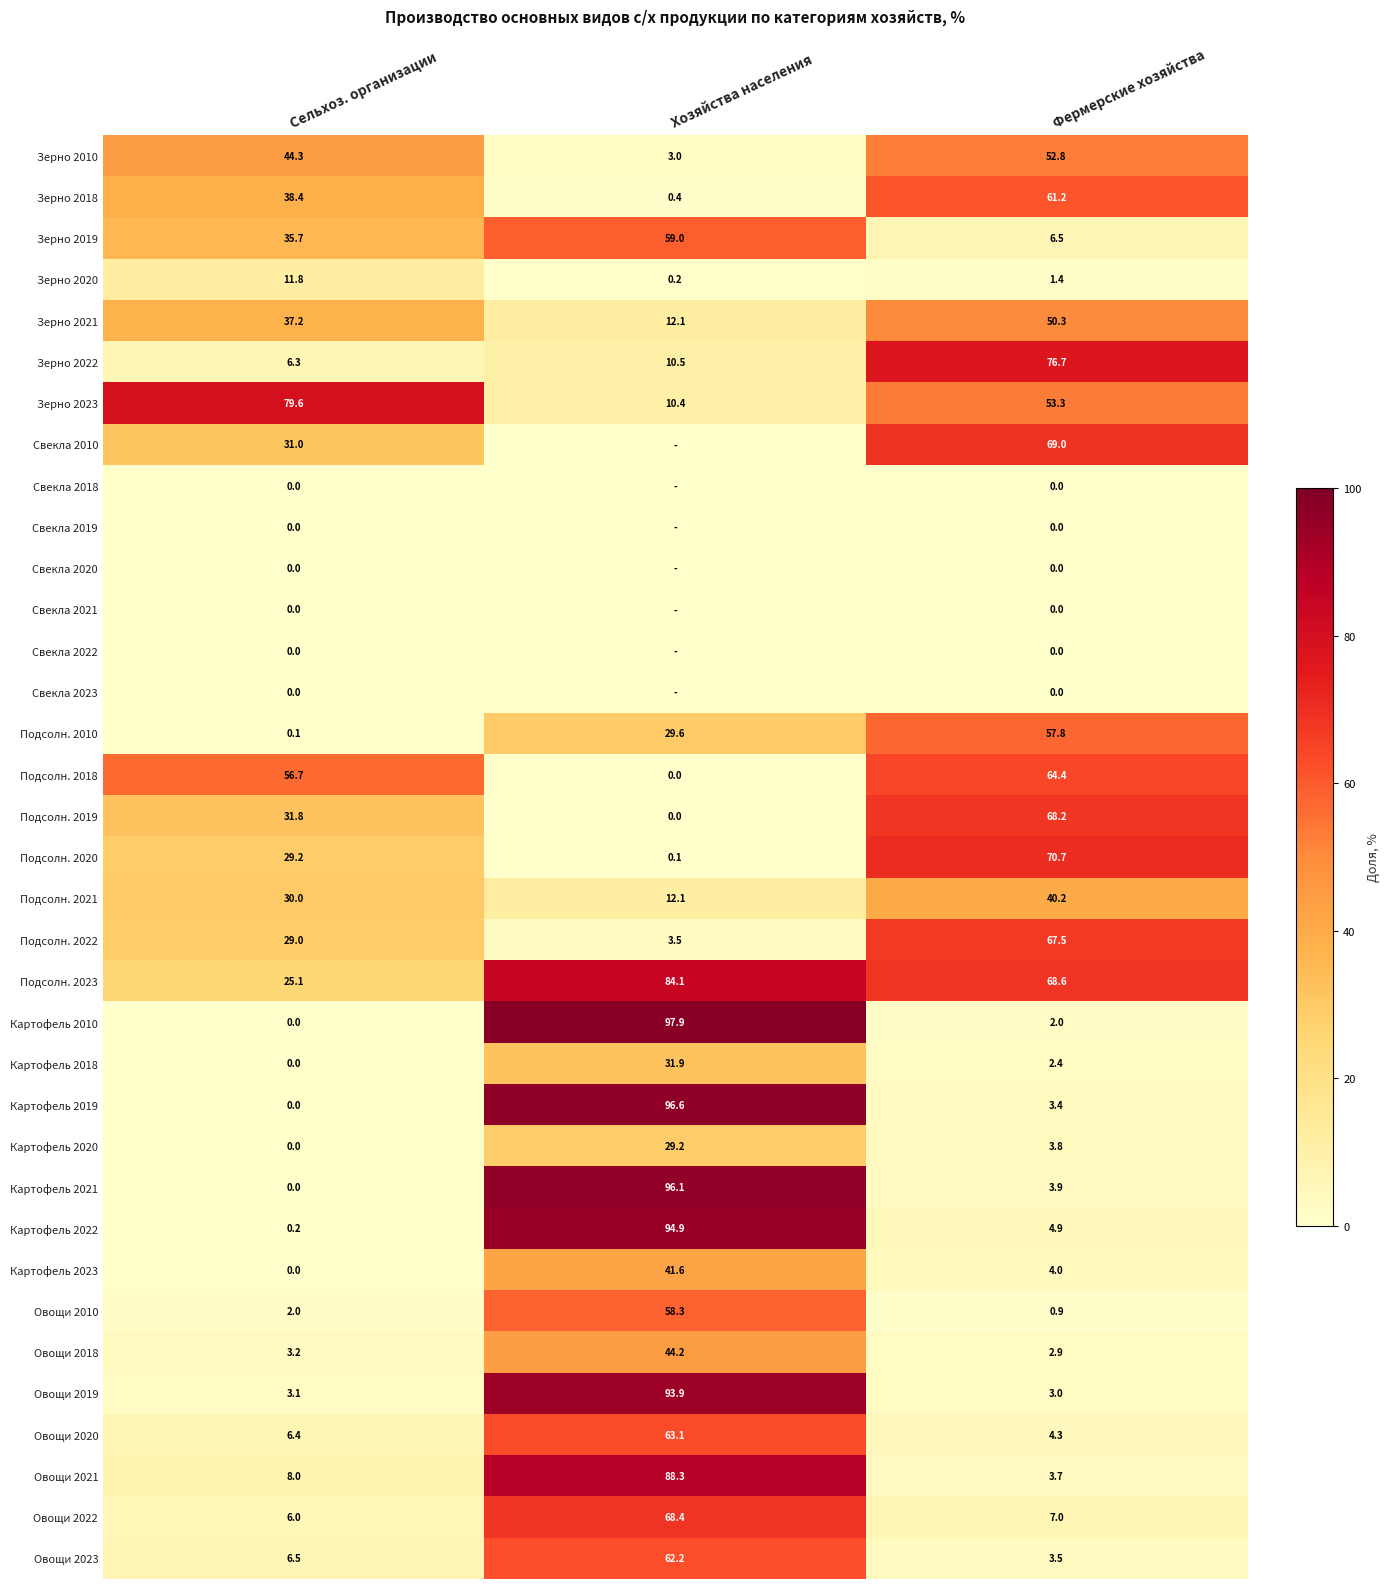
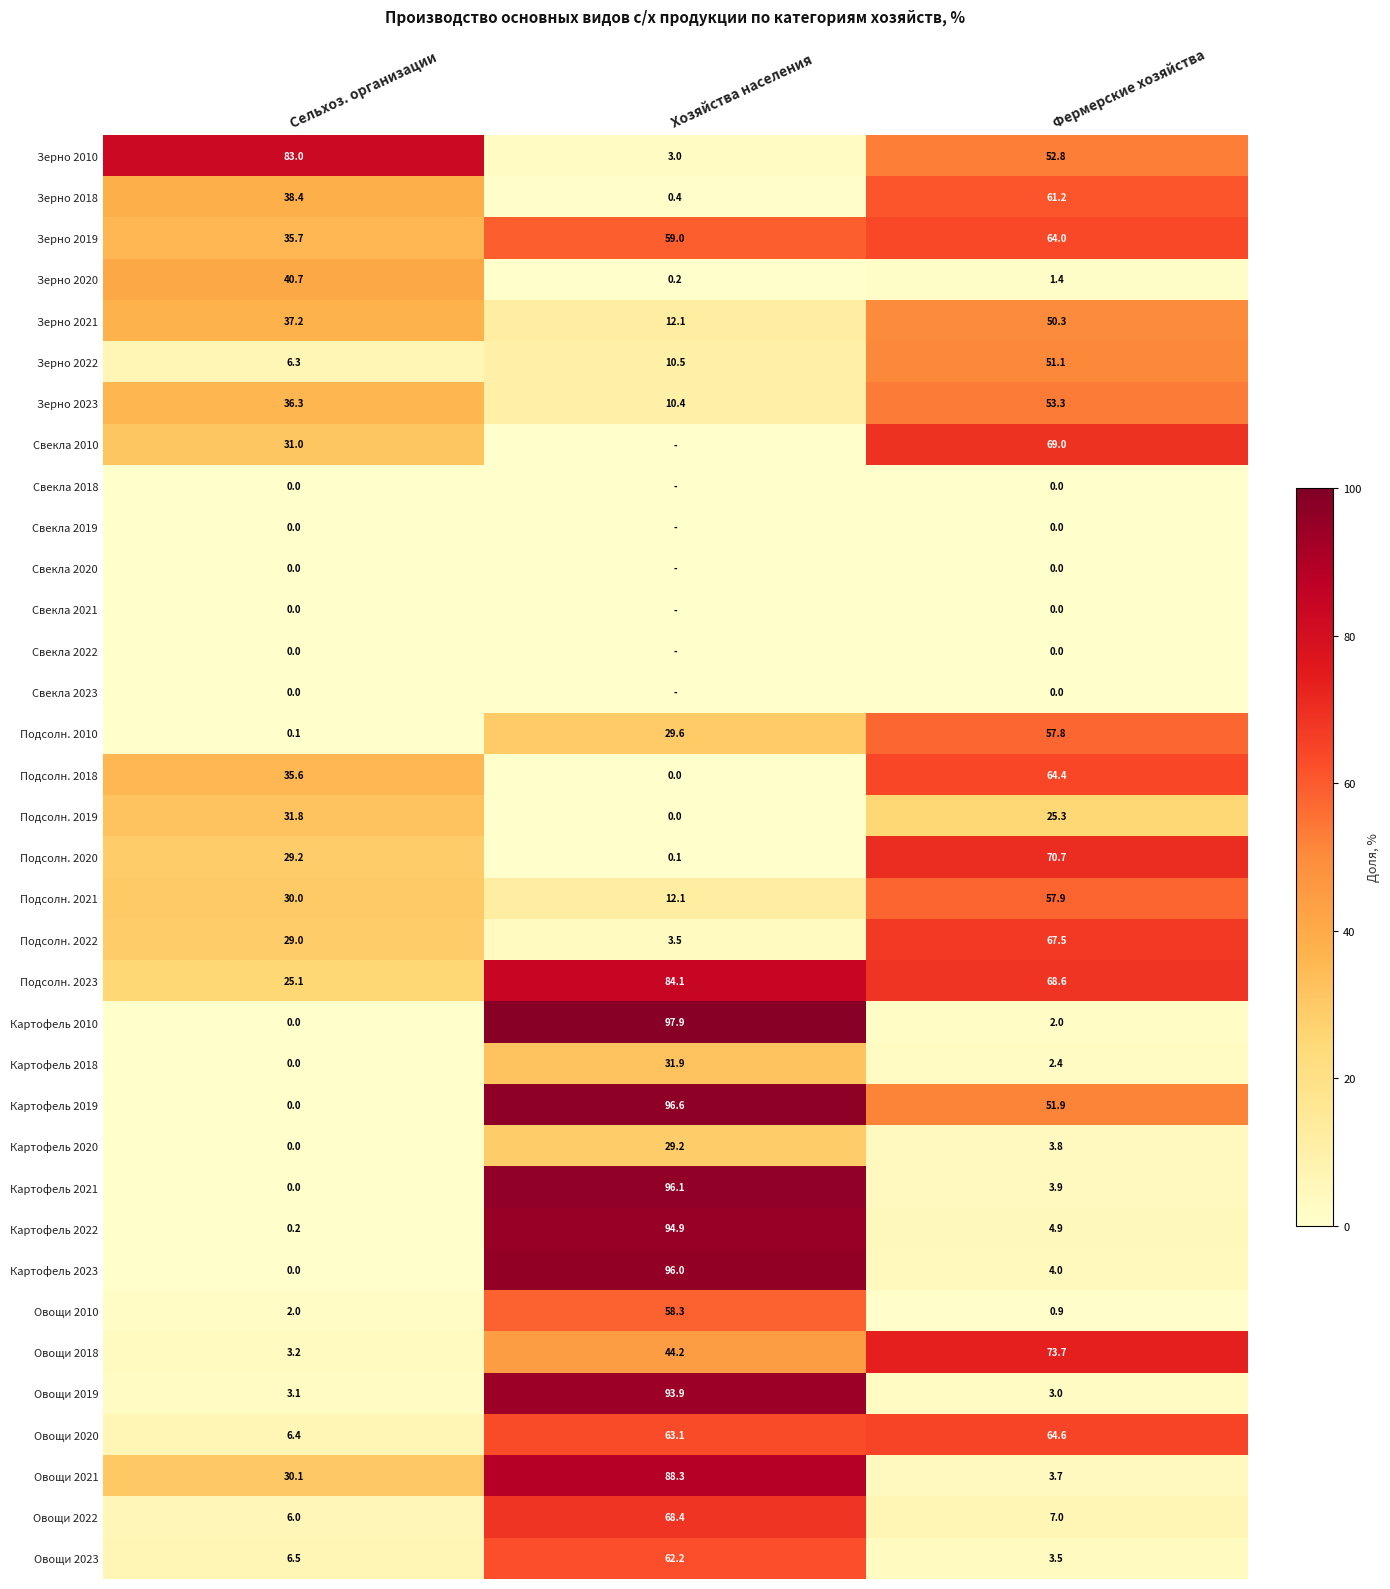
Зерно 2010, Сельхоз. организации: 44.3 -> 83.0
Зерно 2019, Фермерские хозяйства: 6.5 -> 64.0
Зерно 2020, Сельхоз. организации: 11.8 -> 40.7
Зерно 2022, Фермерские хозяйства: 76.7 -> 51.1
Зерно 2023, Сельхоз. организации: 79.6 -> 36.3
Подсолн. 2018, Сельхоз. организации: 56.7 -> 35.6
Подсолн. 2019, Фермерские хозяйства: 68.2 -> 25.3
Подсолн. 2021, Фермерские хозяйства: 40.2 -> 57.9
Картофель 2019, Фермерские хозяйства: 3.4 -> 51.9
Картофель 2023, Хозяйства населения: 41.6 -> 96.0
Овощи 2018, Фермерские хозяйства: 2.9 -> 73.7
Овощи 2020, Фермерские хозяйства: 4.3 -> 64.6
Овощи 2021, Сельхоз. организации: 8.0 -> 30.1
